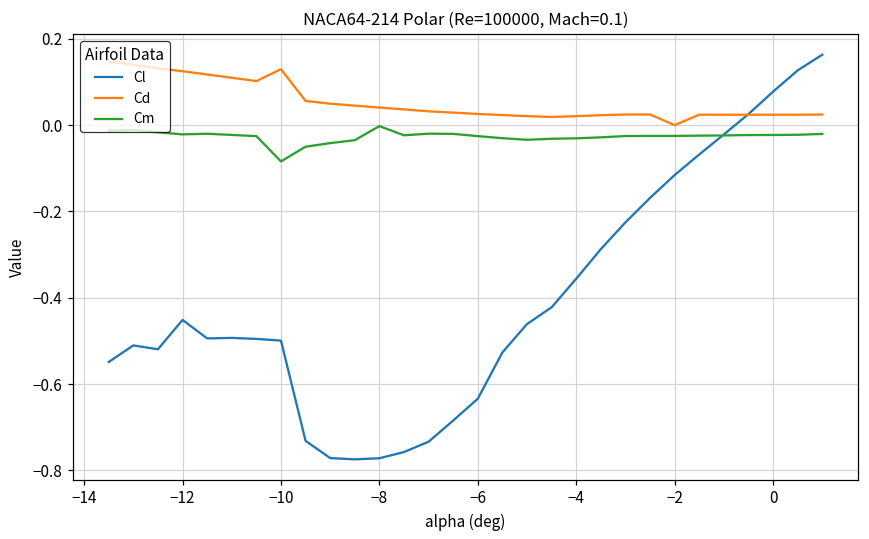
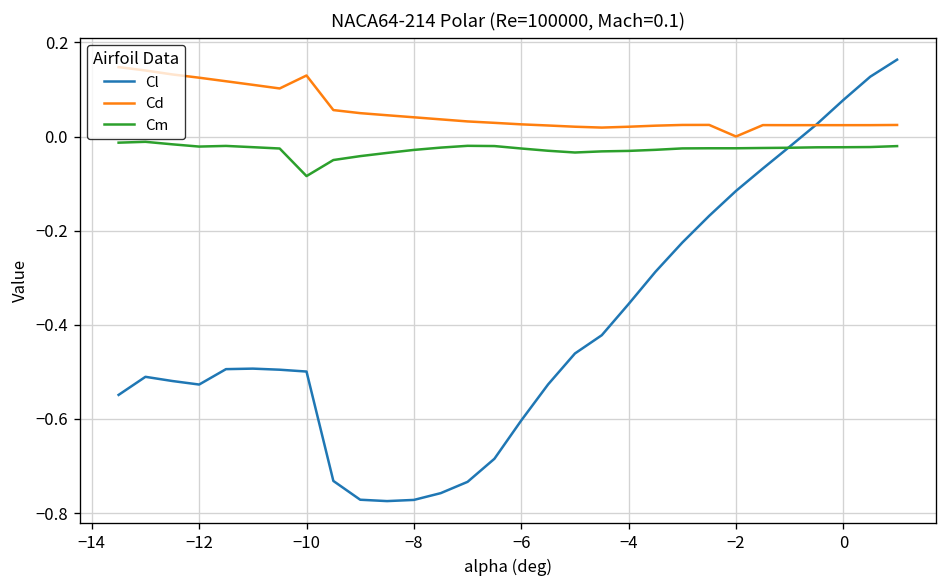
Cl, −12: -0.45 -> -0.53
Cm, −8: 0.00 -> -0.03
Cl, −6: -0.63 -> -0.60
